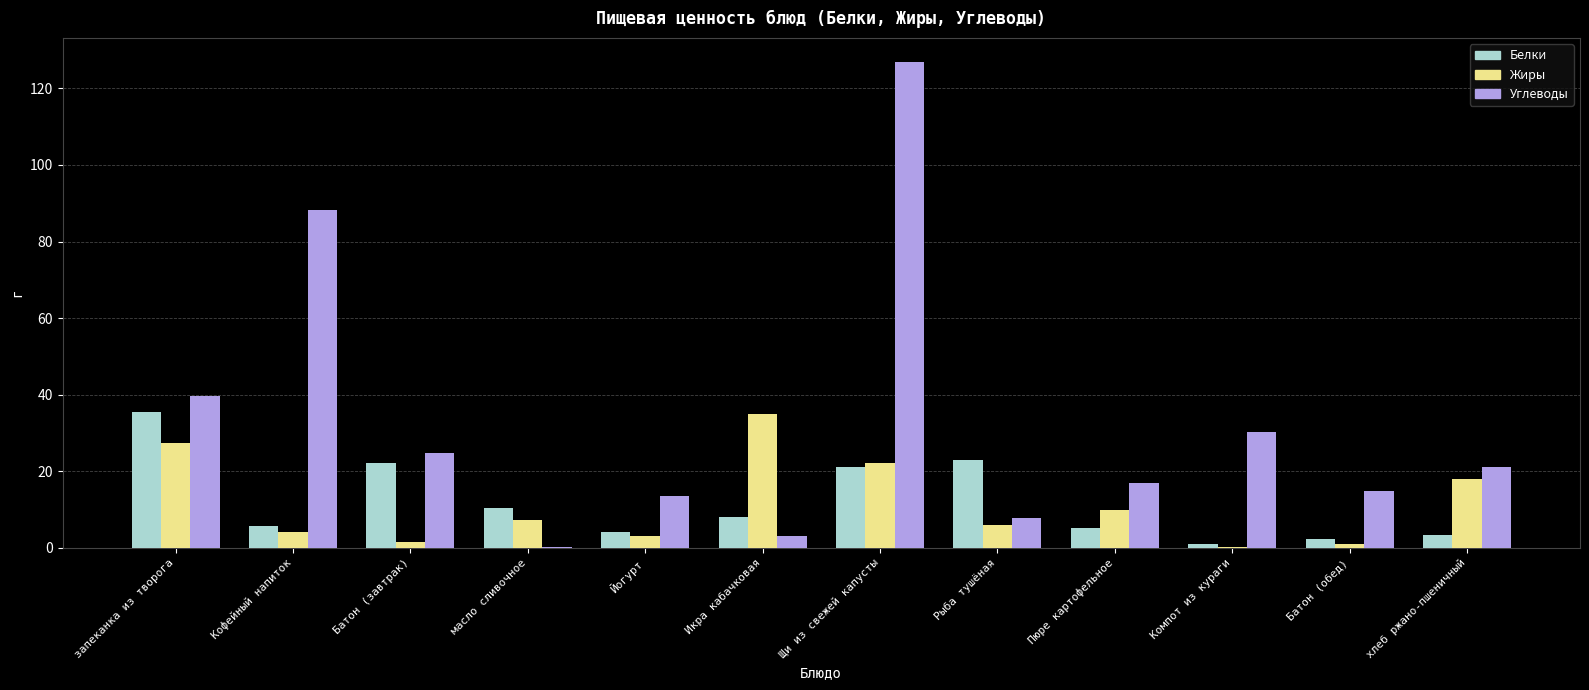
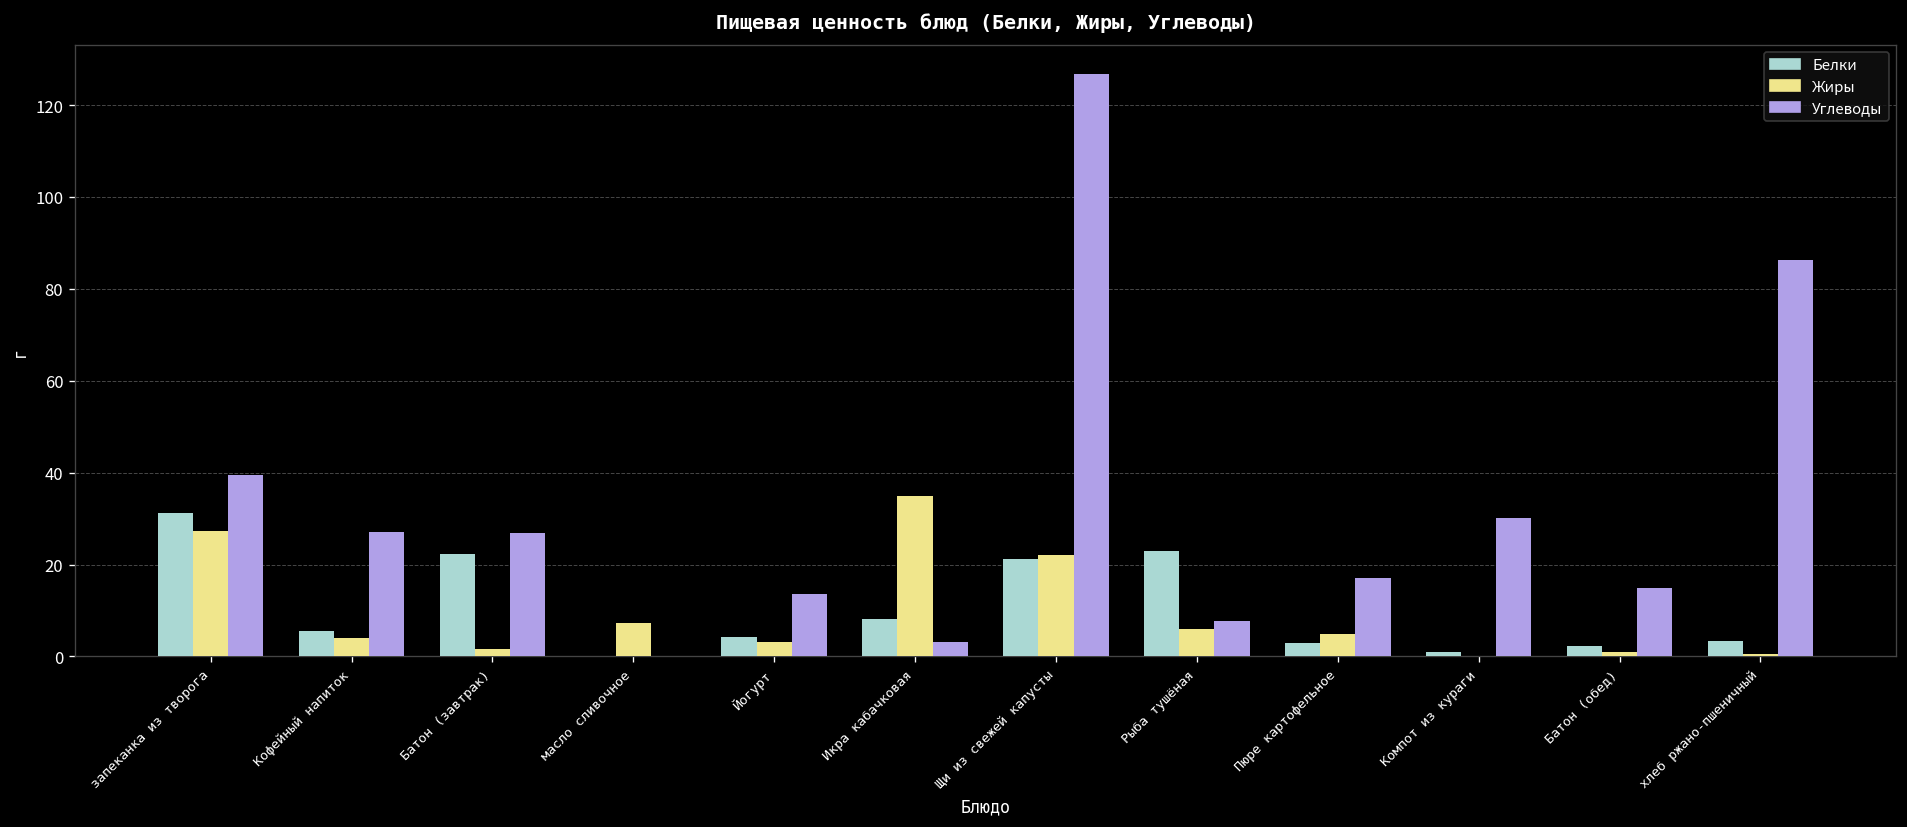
Белки, запеканка из творога: 36 -> 31
Углеводы, Кофейный напиток: 88 -> 27
Углеводы, Батон (завтрак): 25 -> 27
Белки, масло сливочное: 10 -> 0
Белки, Пюре картофельное: 5 -> 3
Жиры, Пюре картофельное: 10 -> 5
Жиры, хлеб ржано-пшеничный: 18 -> 1
Углеводы, хлеб ржано-пшеничный: 21 -> 86
